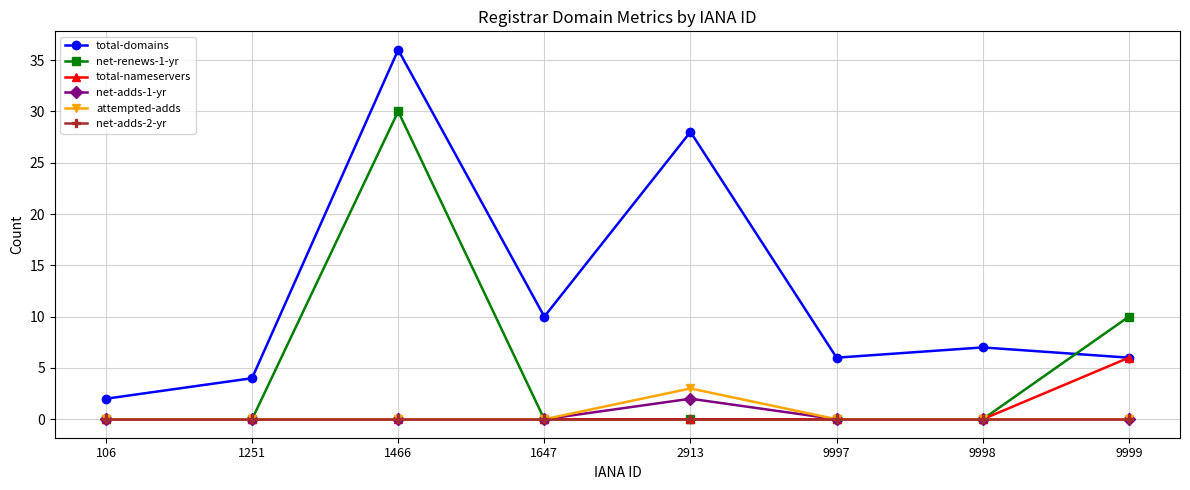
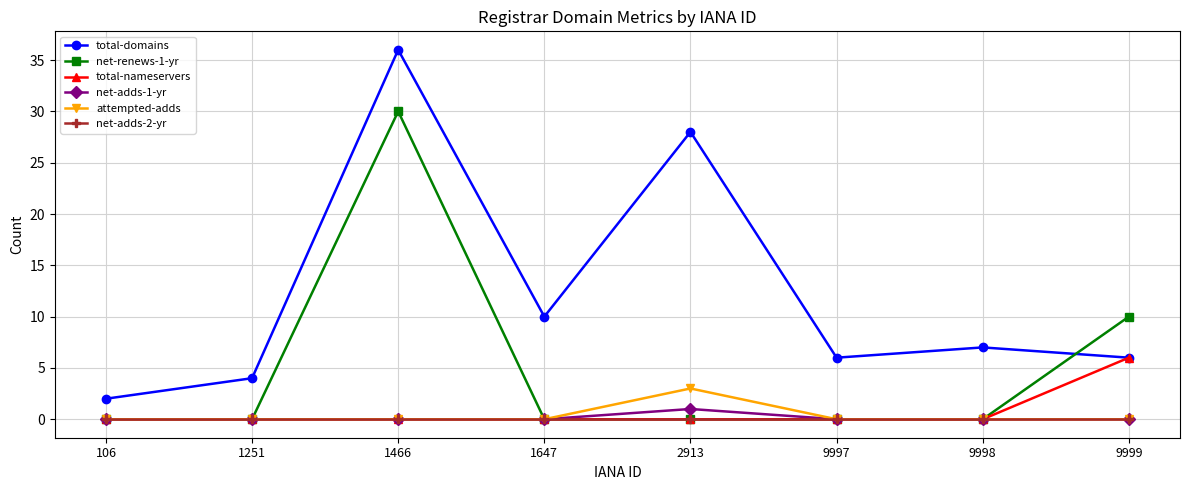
net-adds-1-yr, 2913: 2 -> 1
